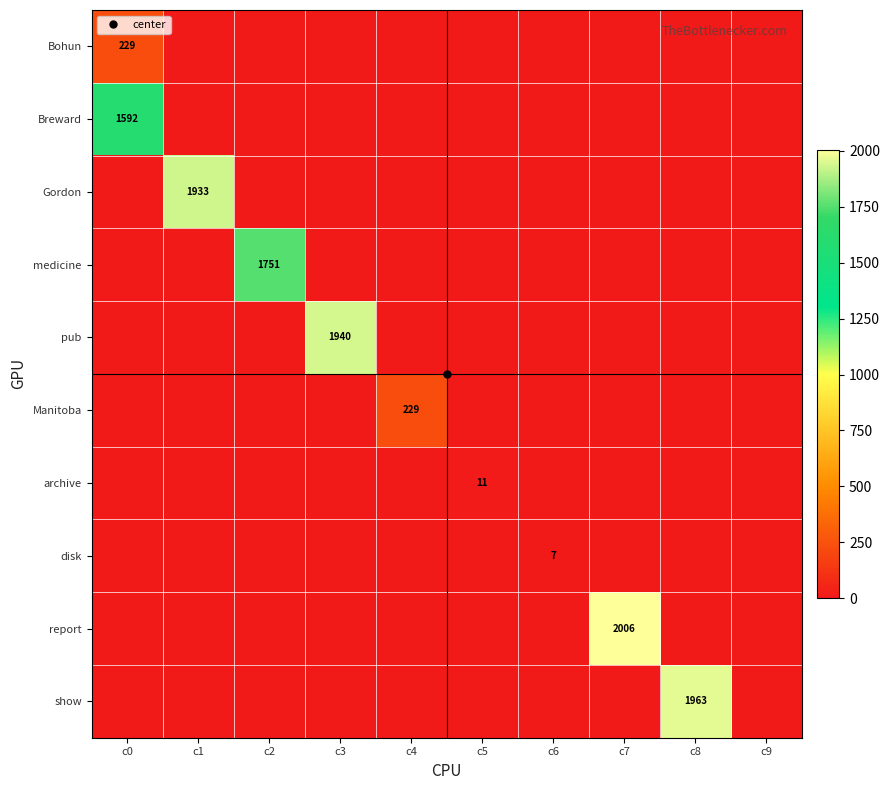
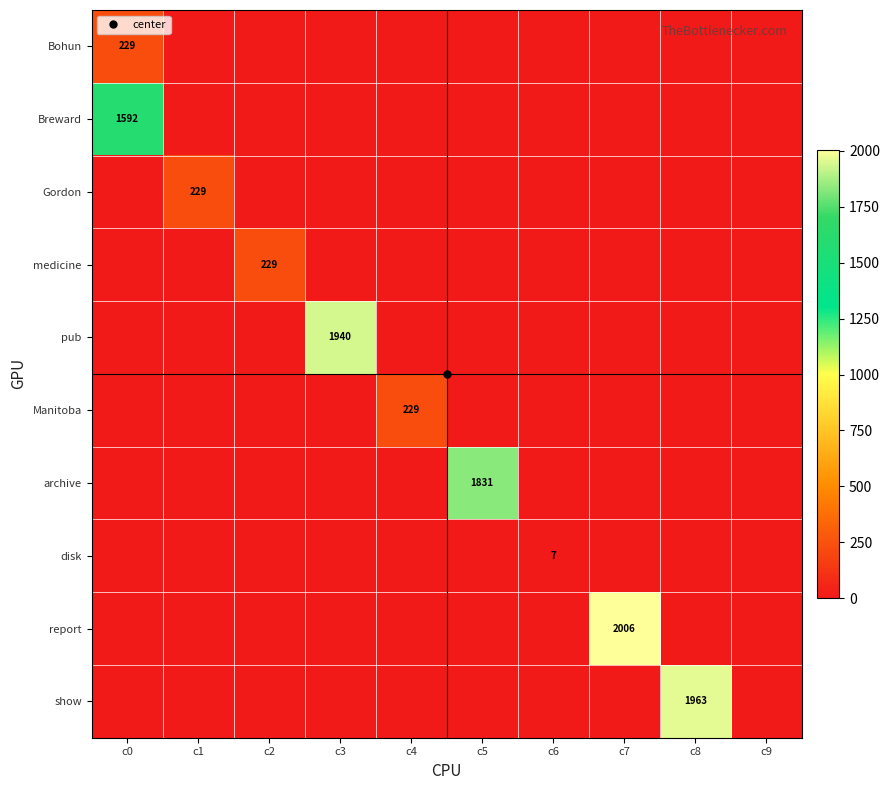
Gordon, c1: 1933 -> 229
medicine, c2: 1751 -> 229
archive, c5: 11 -> 1831
